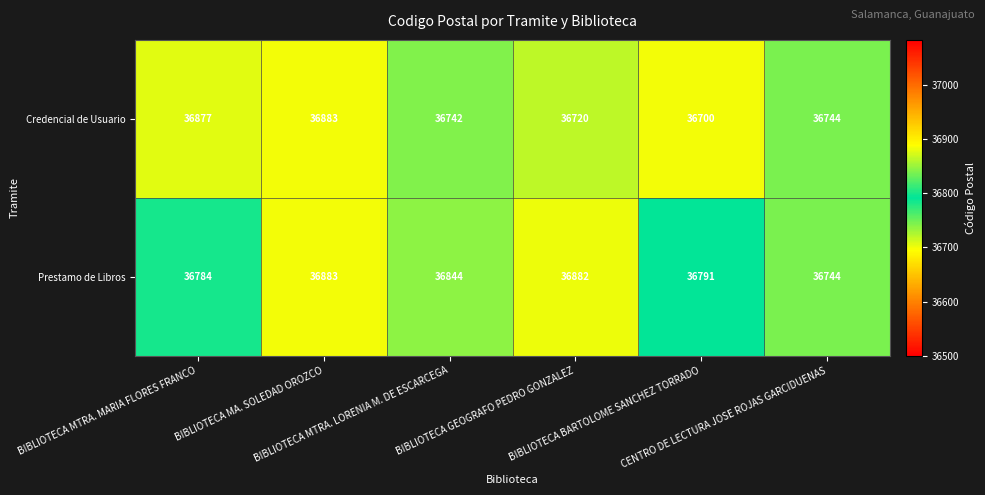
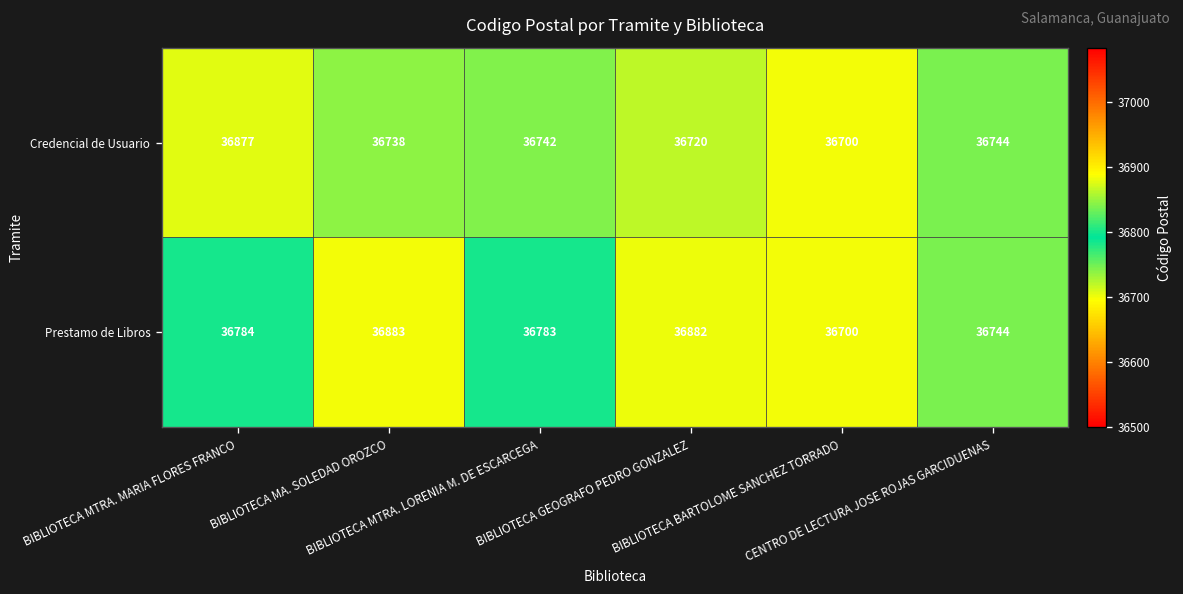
Credencial de Usuario, BIBLIOTECA MA. SOLEDAD OROZCO: 36883 -> 36738
Prestamo de Libros, BIBLIOTECA MTRA. LORENIA M. DE ESCARCEGA: 36844 -> 36783
Prestamo de Libros, BIBLIOTECA BARTOLOME SANCHEZ TORRADO: 36791 -> 36700
